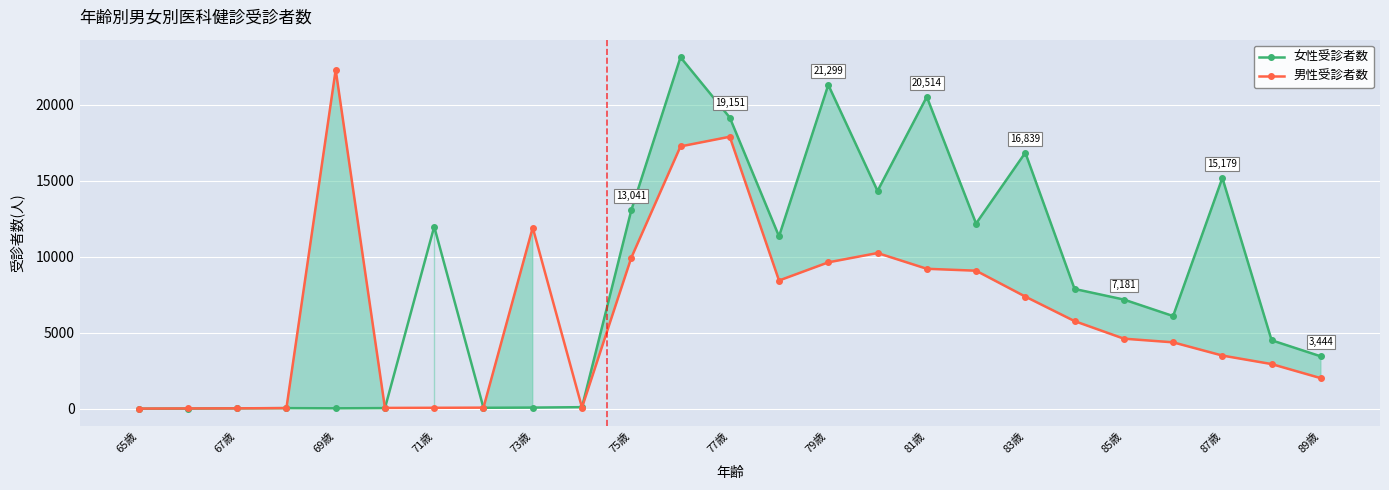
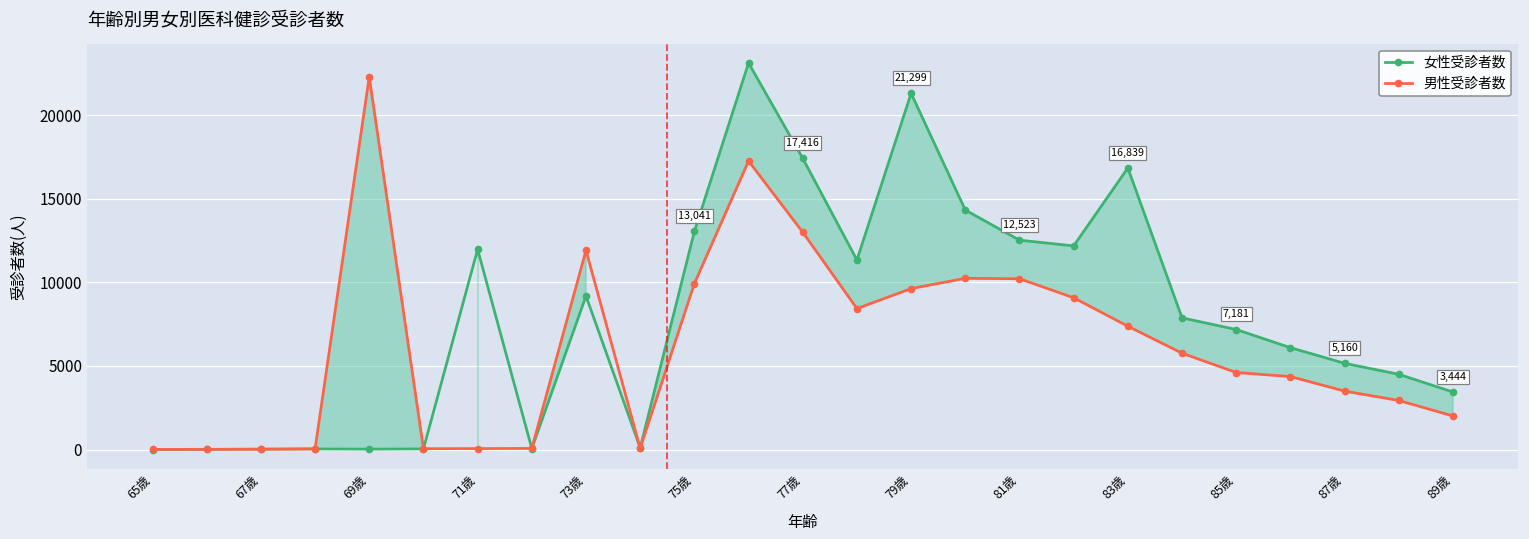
女性受診者数, 73歳: 100 -> 9200
女性受診者数, 77歳: 19,151 -> 17,416
男性受診者数, 77歳: 17900 -> 13000
女性受診者数, 81歳: 20,514 -> 12,523
男性受診者数, 81歳: 9200 -> 10200
女性受診者数, 87歳: 15,179 -> 5,160
